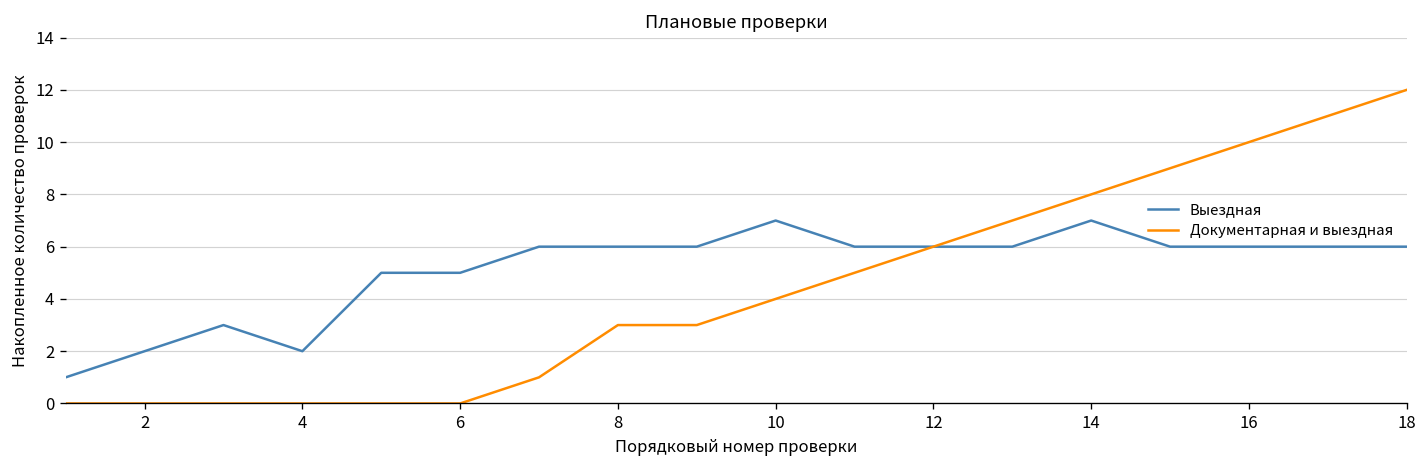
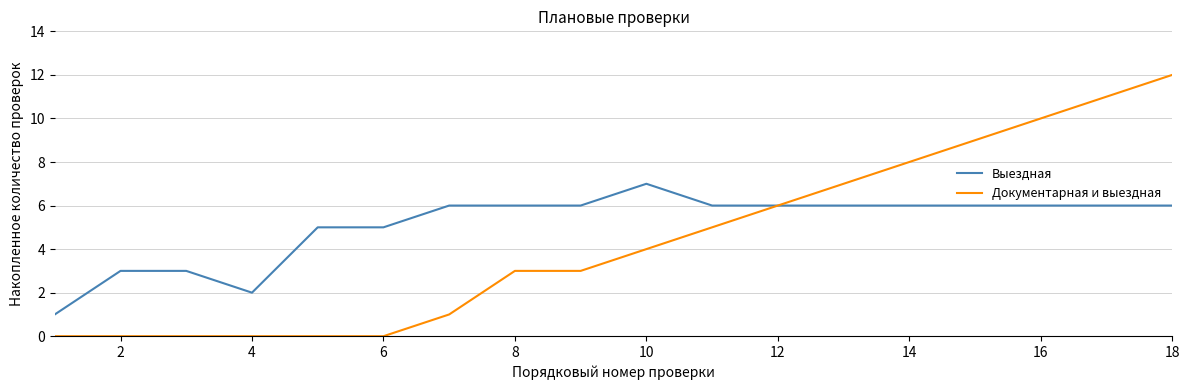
Выездная, 2: 2 -> 3
Выездная, 14: 7 -> 6
